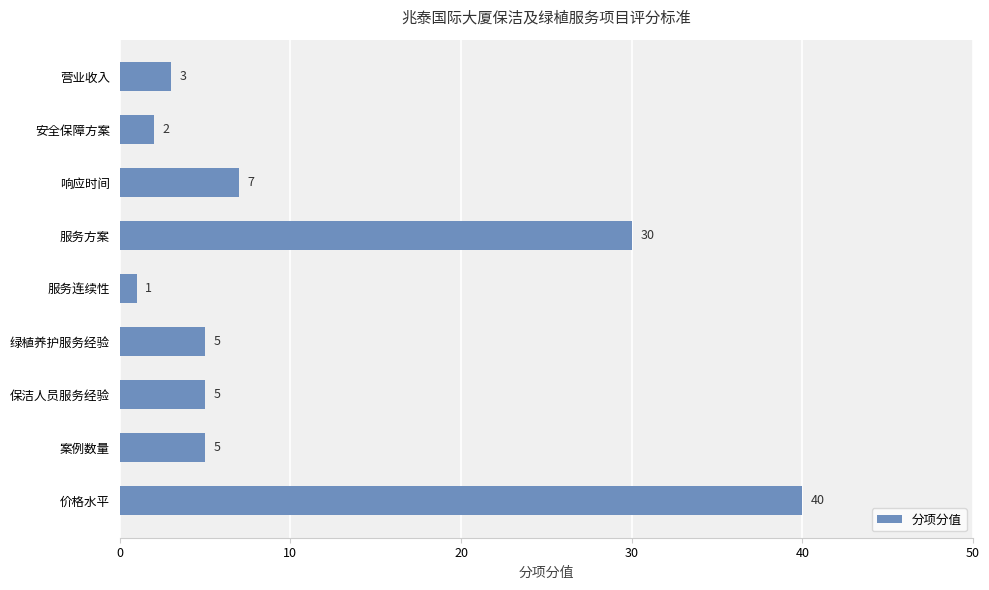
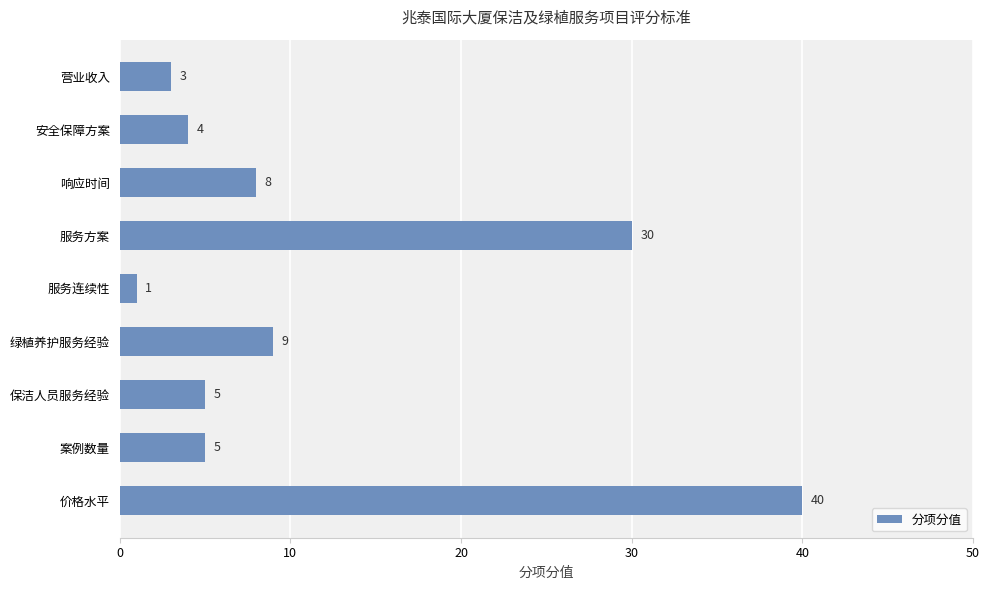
安全保障方案: 2 -> 4
响应时间: 7 -> 8
绿植养护服务经验: 5 -> 9
